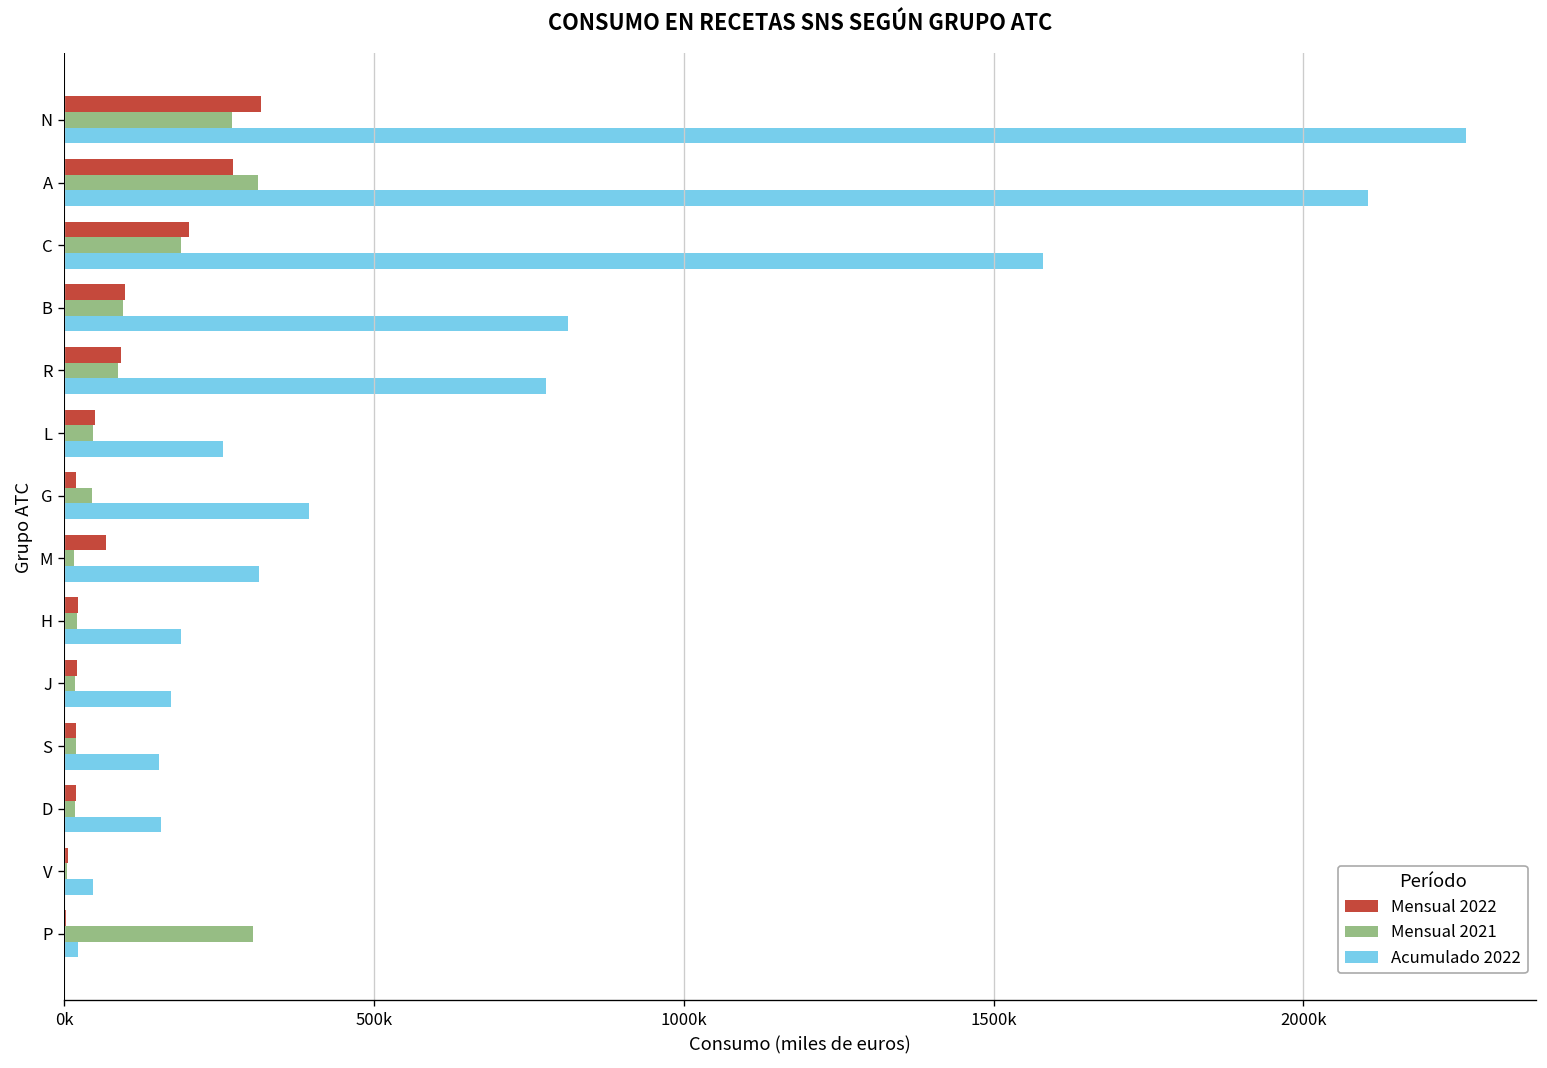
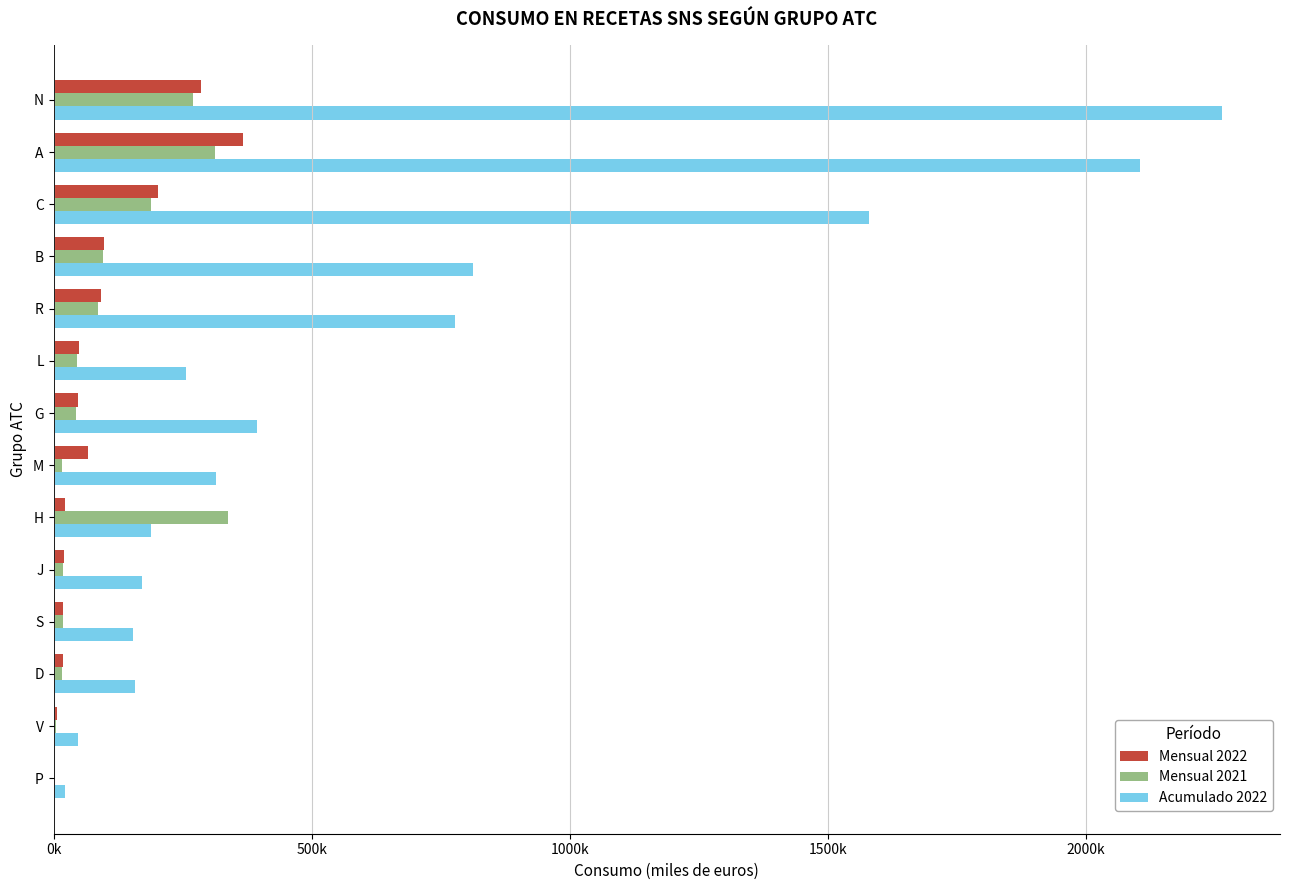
Mensual 2022, N: 320000 -> 280000
Mensual 2022, A: 270000 -> 370000
Mensual 2022, G: 20000 -> 50000
Mensual 2021, H: 20000 -> 340000
Mensual 2021, P: 300000 -> 0
